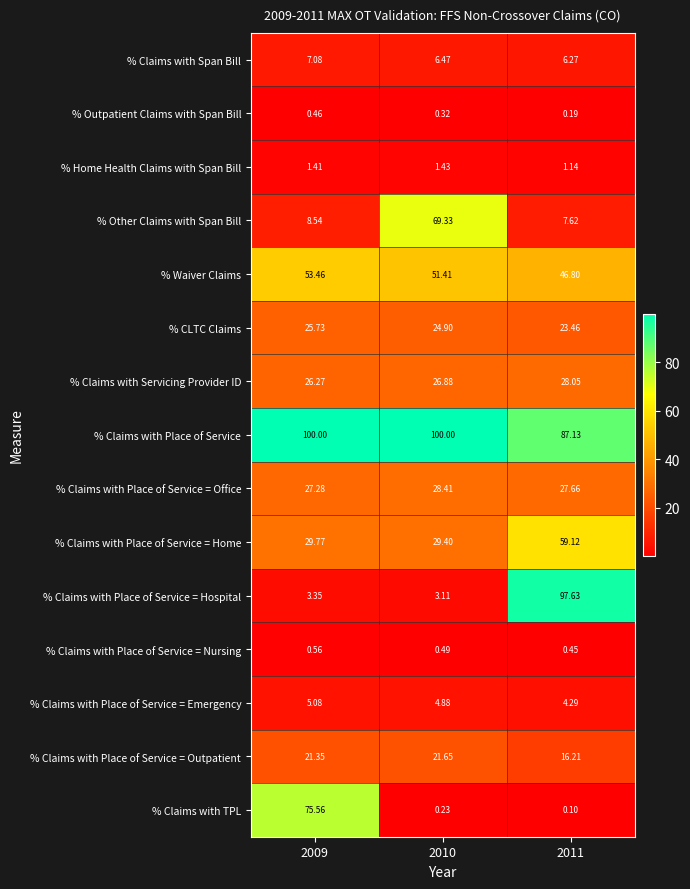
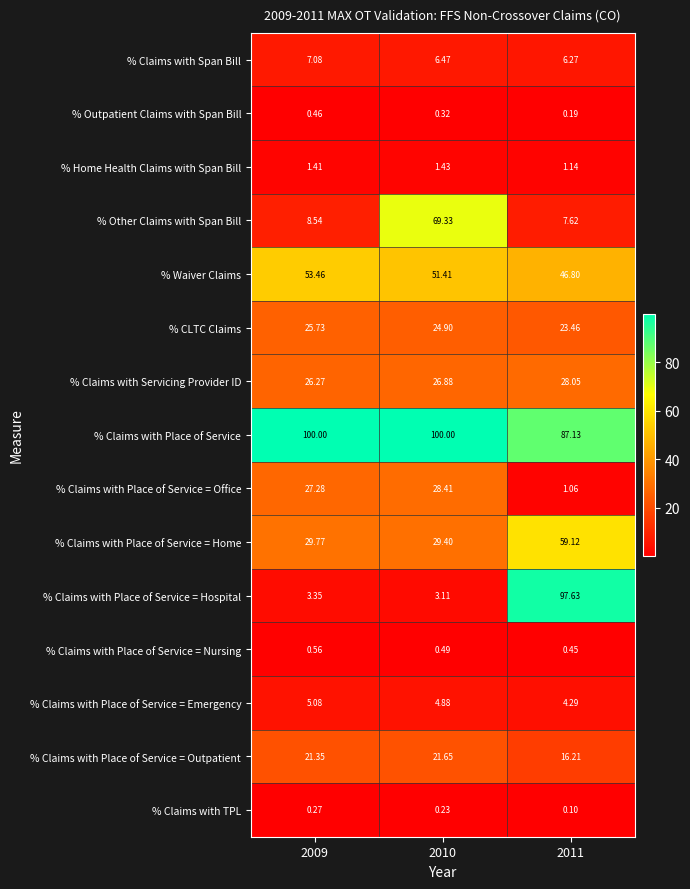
% Claims with Place of Service = Office, 2011: 27.66 -> 1.06
% Claims with TPL, 2009: 75.56 -> 0.27
